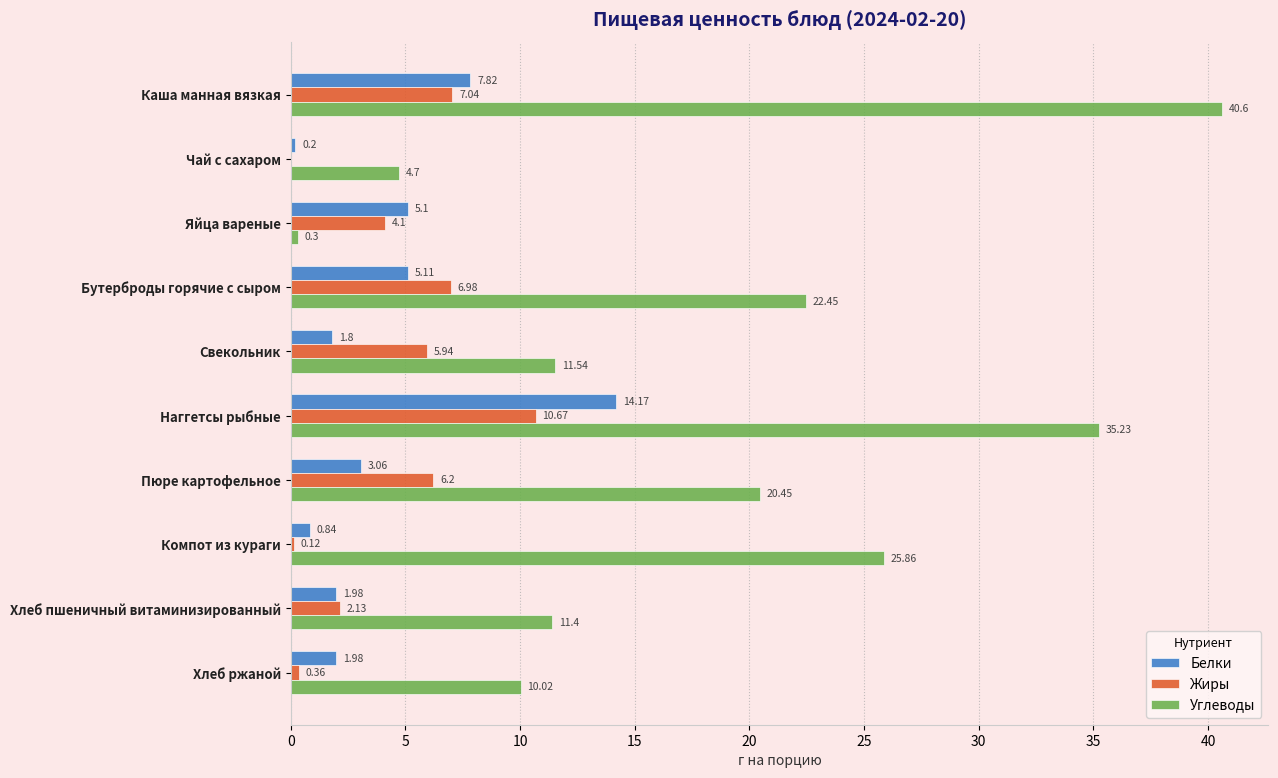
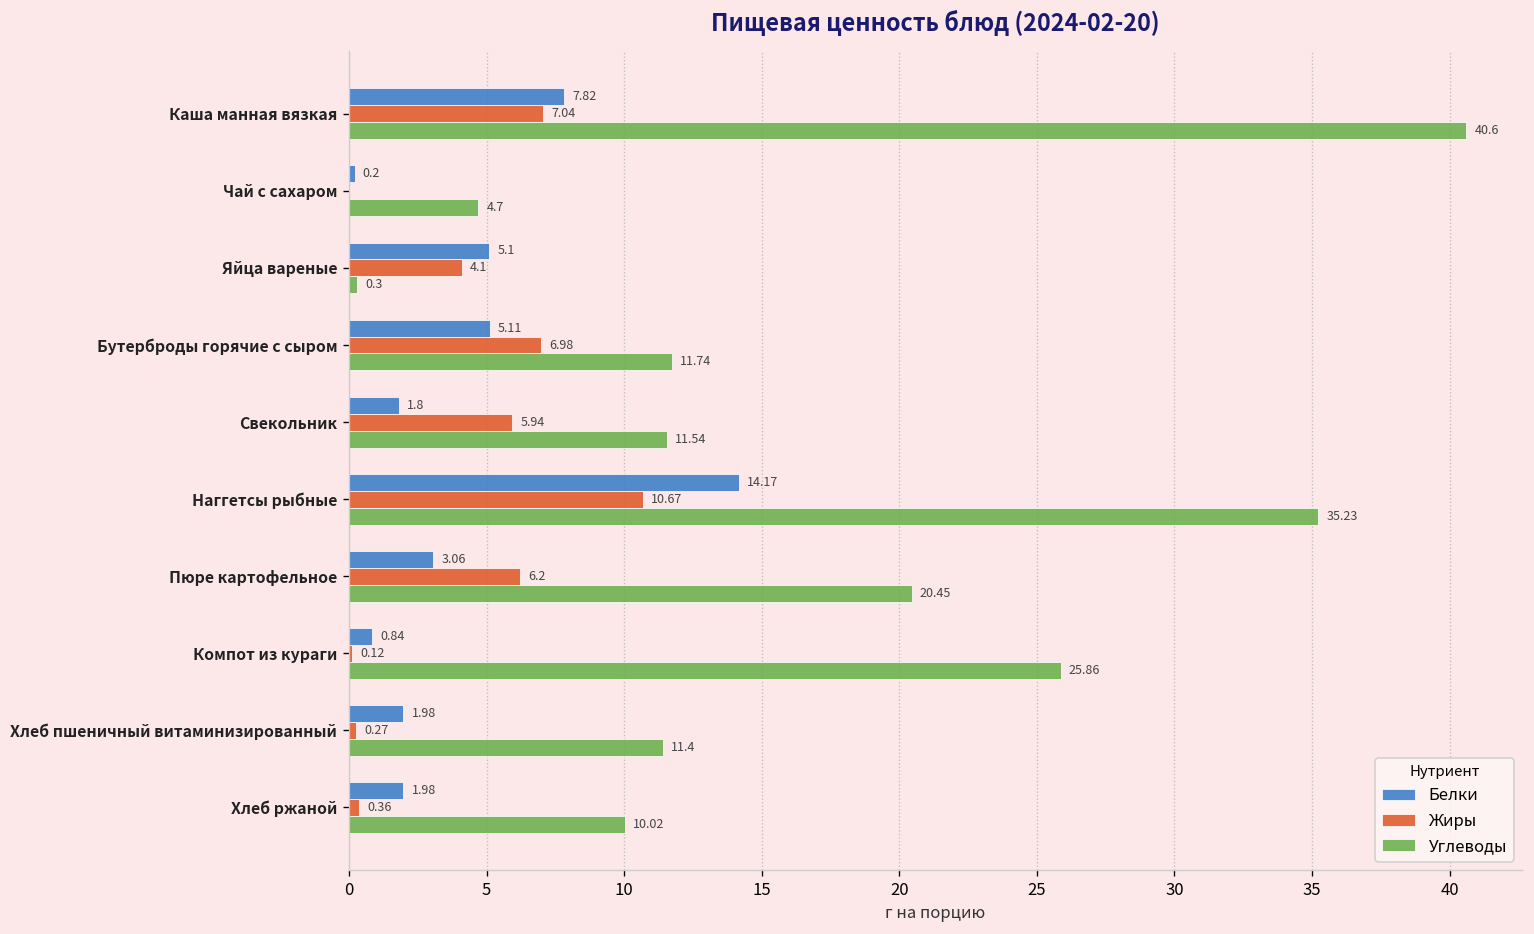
Углеводы, Бутерброды горячие с сыром: 22.45 -> 11.74
Жиры, Хлеб пшеничный витаминизированный: 2.13 -> 0.27
